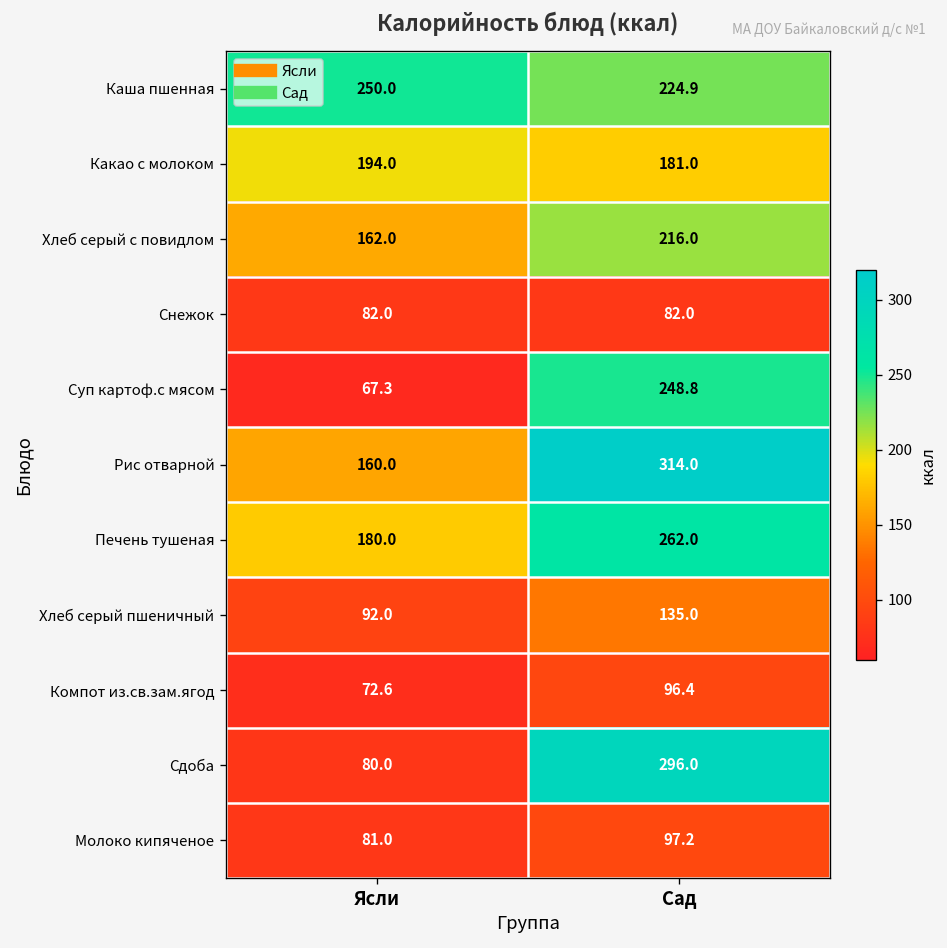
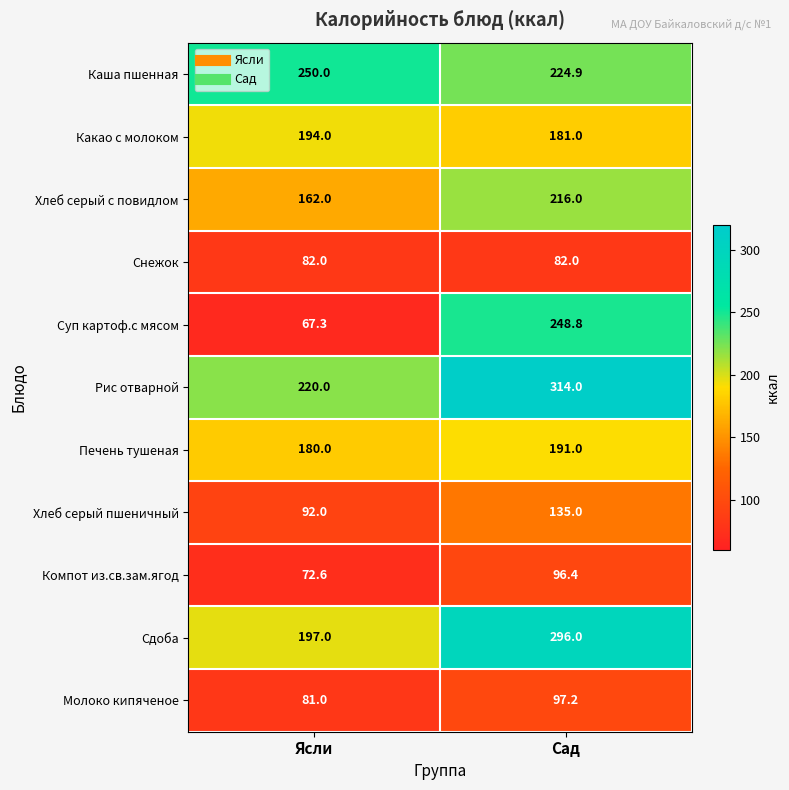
Рис отварной, Ясли: 160.0 -> 220.0
Печень тушеная, Сад: 262.0 -> 191.0
Сдоба, Ясли: 80.0 -> 197.0
